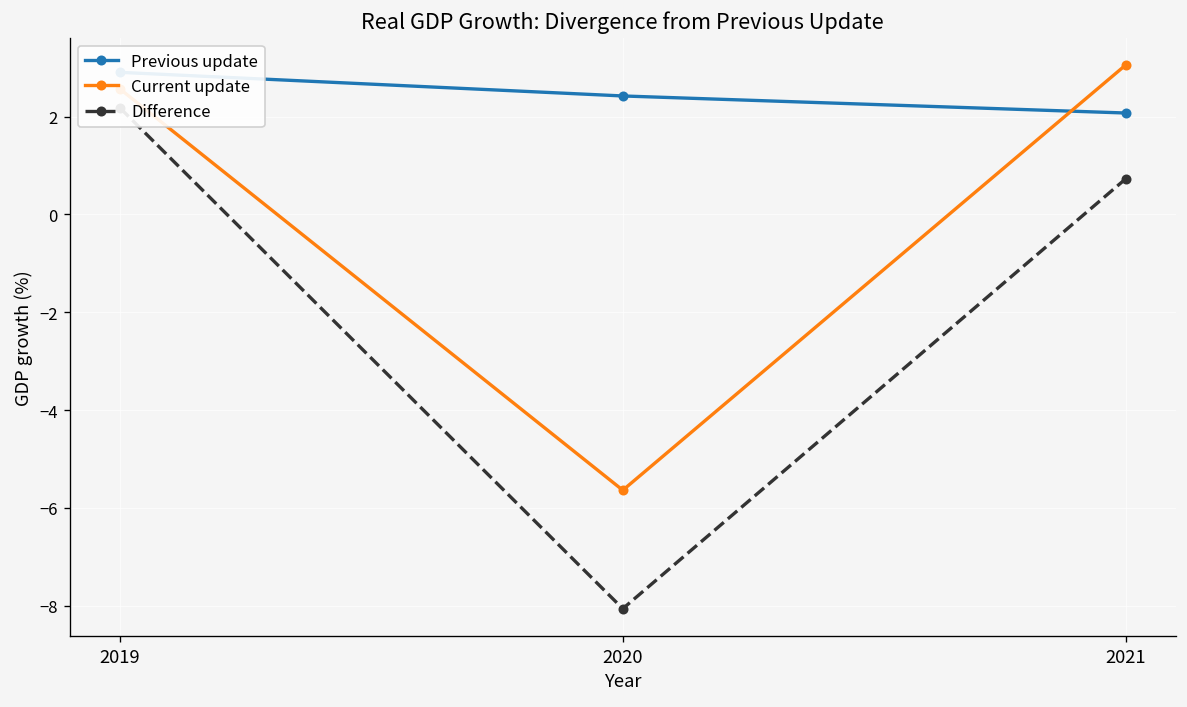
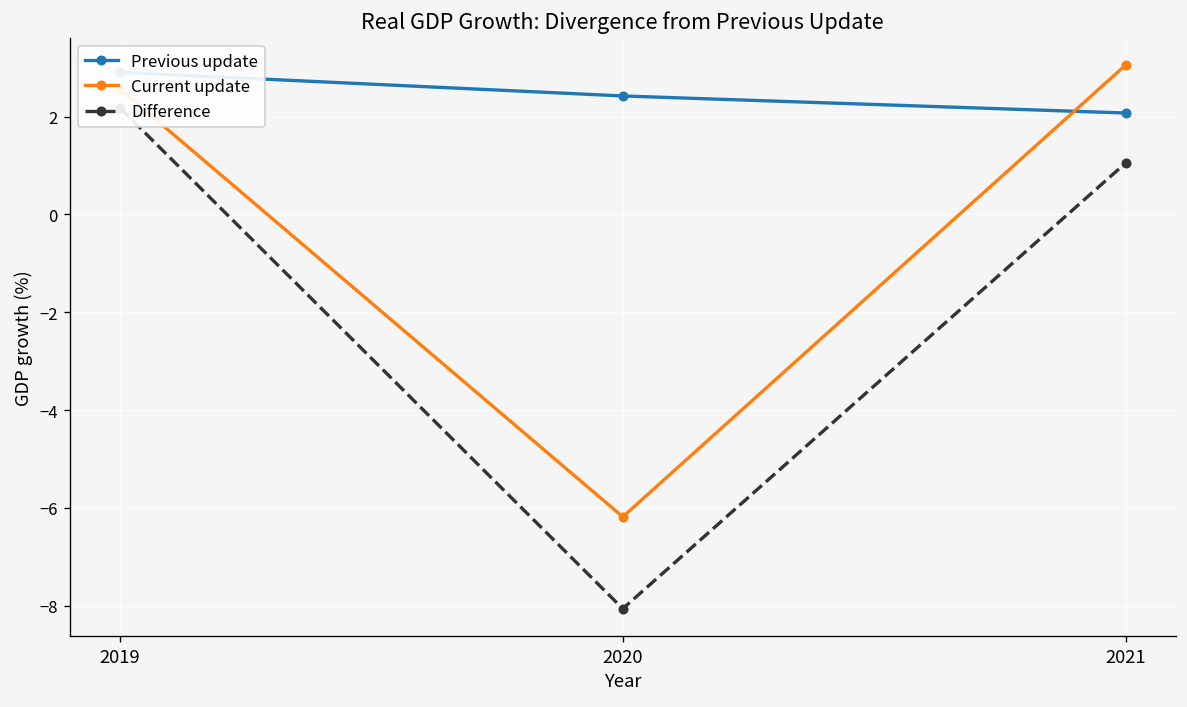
Current update, 2020: -5.6 -> -6.2
Difference, 2021: 0.7 -> 1.1
